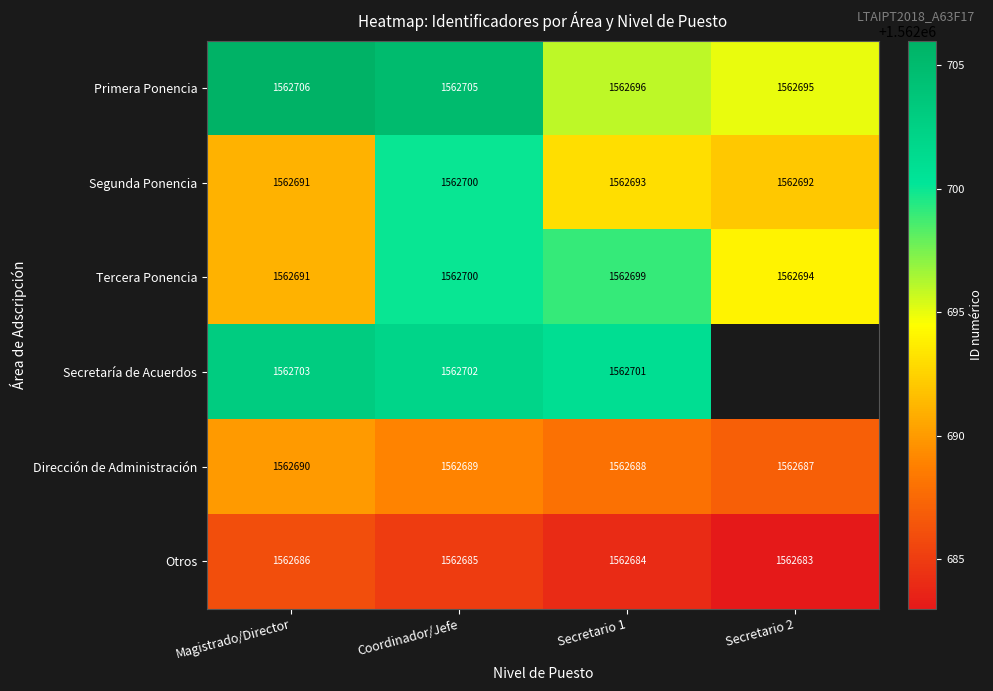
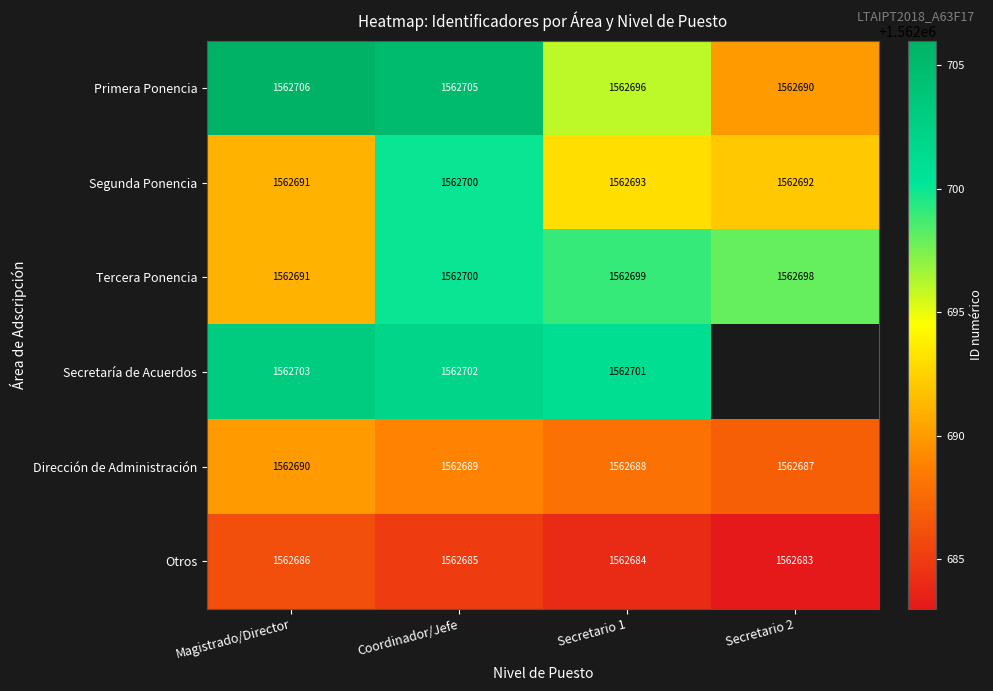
Primera Ponencia, Secretario 2: 1562695 -> 1562690
Tercera Ponencia, Secretario 2: 1562694 -> 1562698
